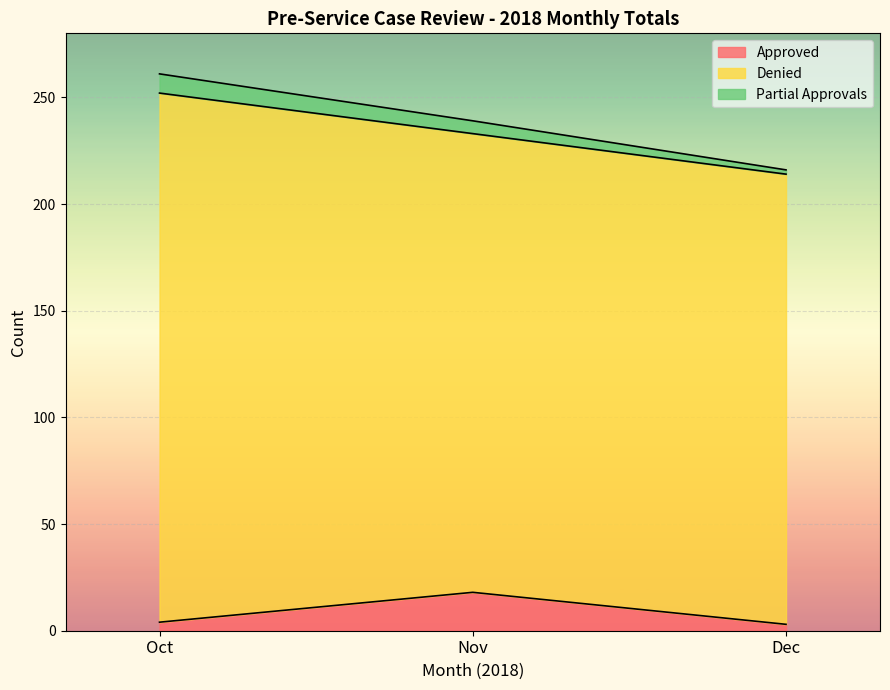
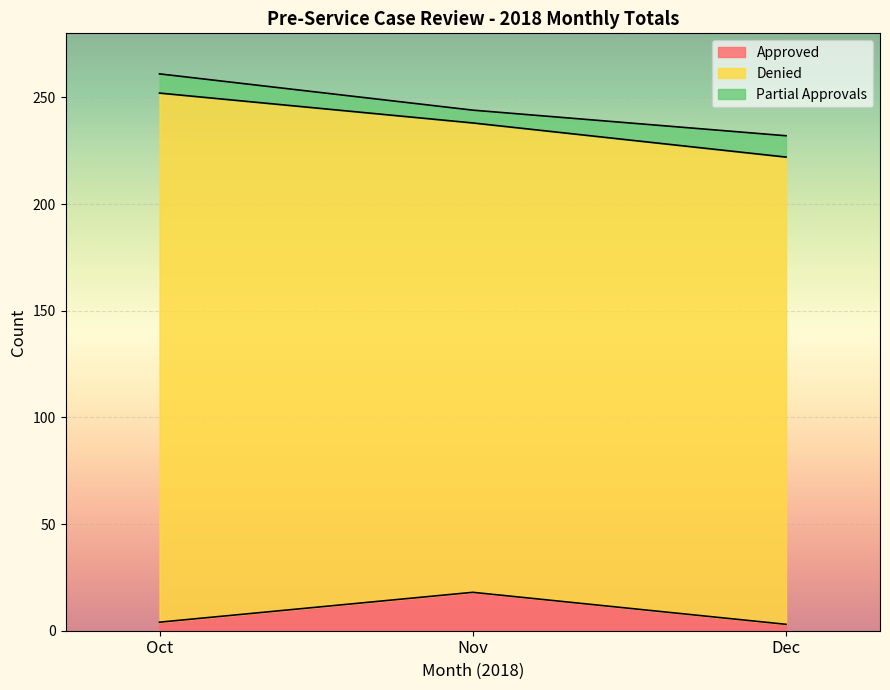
Denied, Nov: 215 -> 220
Denied, Dec: 211 -> 219
Partial Approvals, Dec: 2 -> 10
